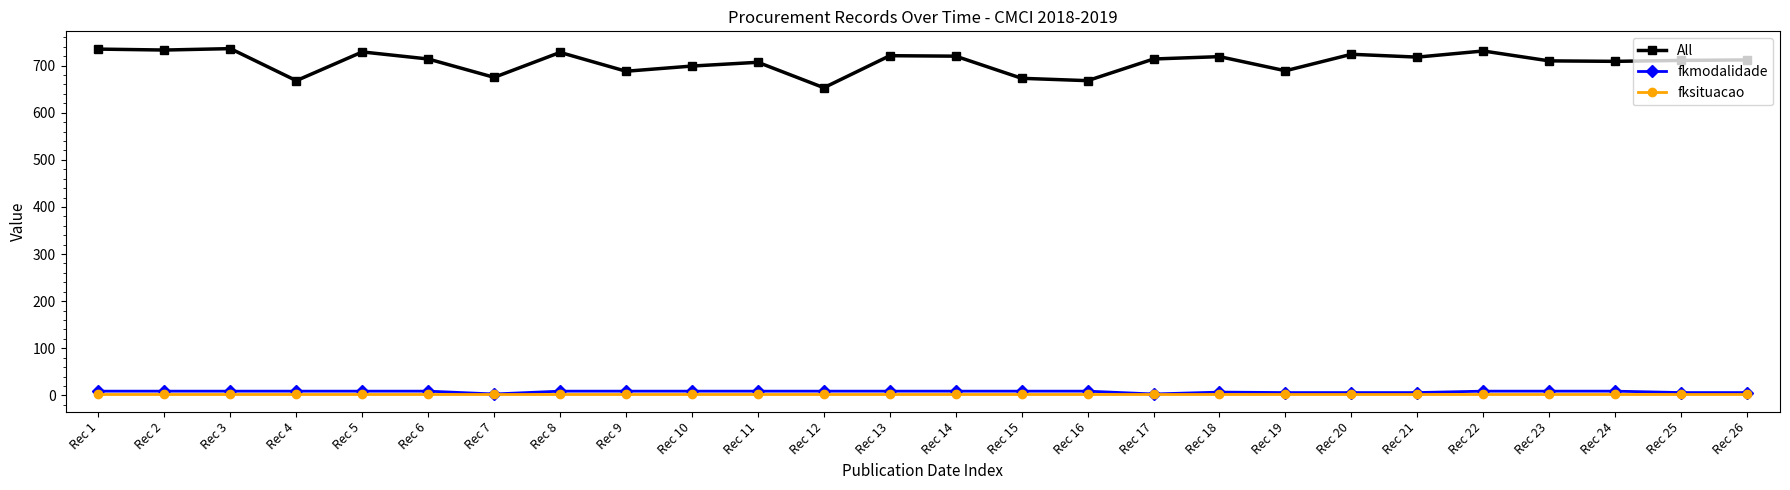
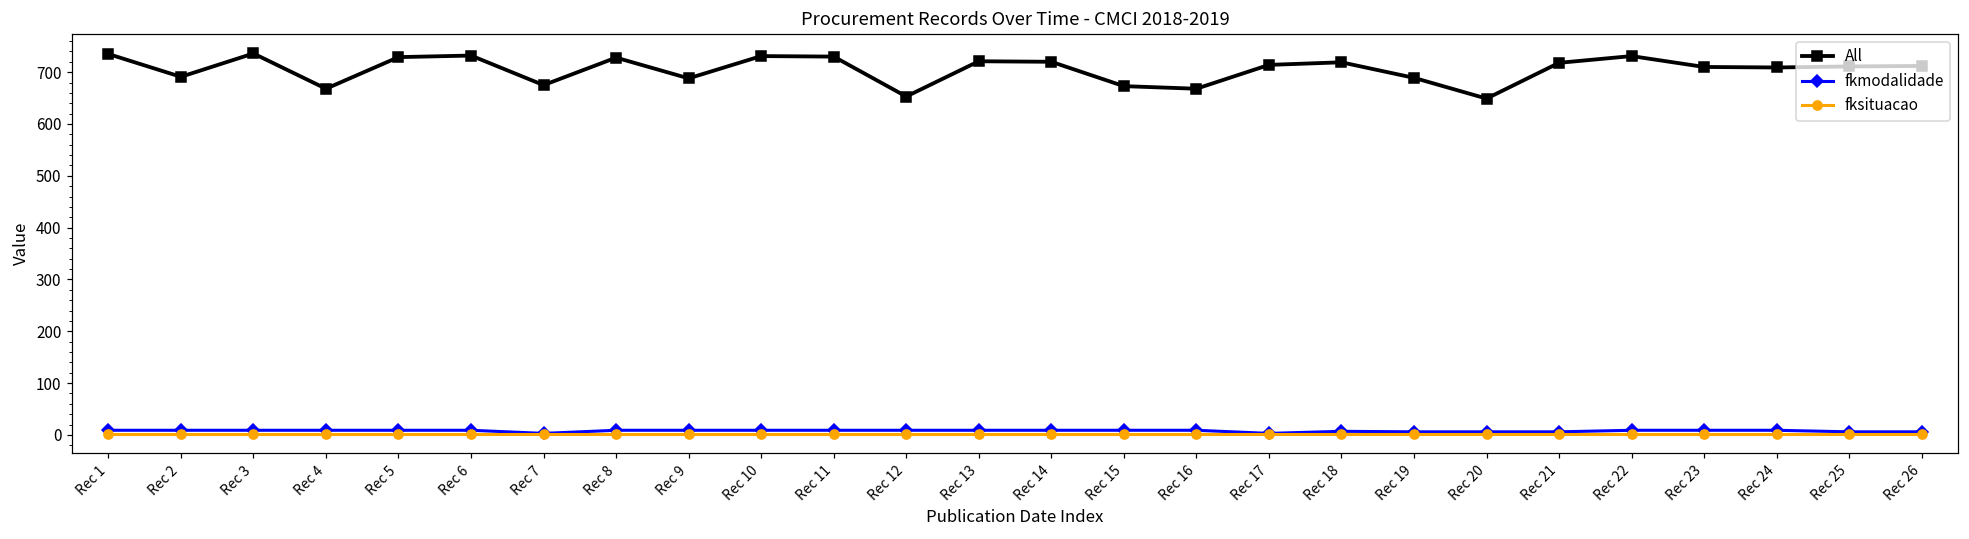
All, Rec 2: 730 -> 690
All, Rec 6: 710 -> 730
All, Rec 10: 700 -> 730
All, Rec 11: 710 -> 730
All, Rec 20: 720 -> 650
